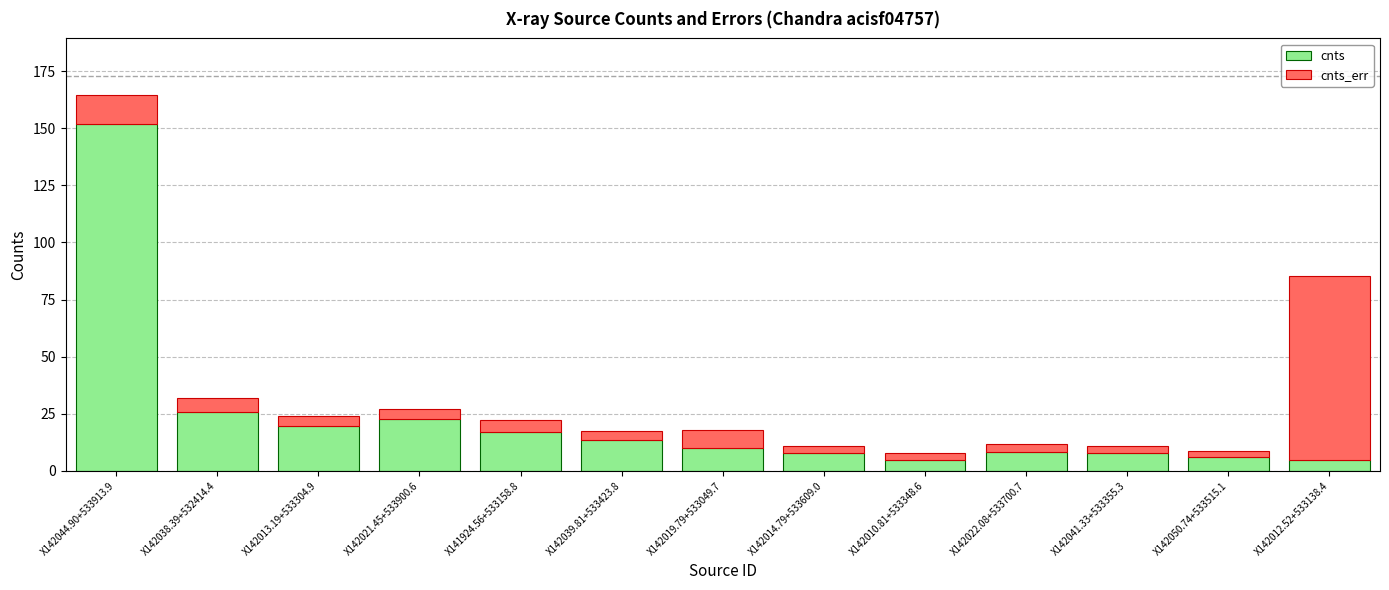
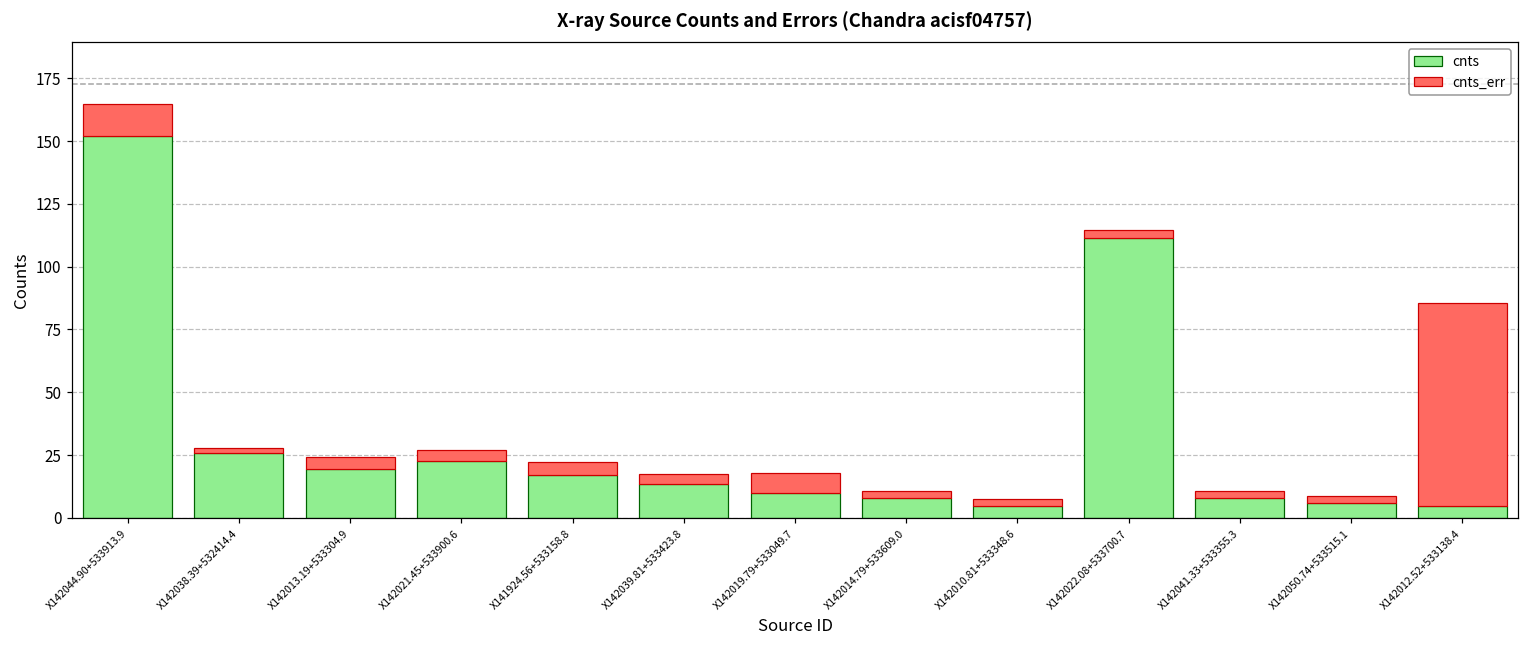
cnts_err, X142038.39+532414.4: 6 -> 2
cnts, X142022.08+533700.7: 8 -> 111
